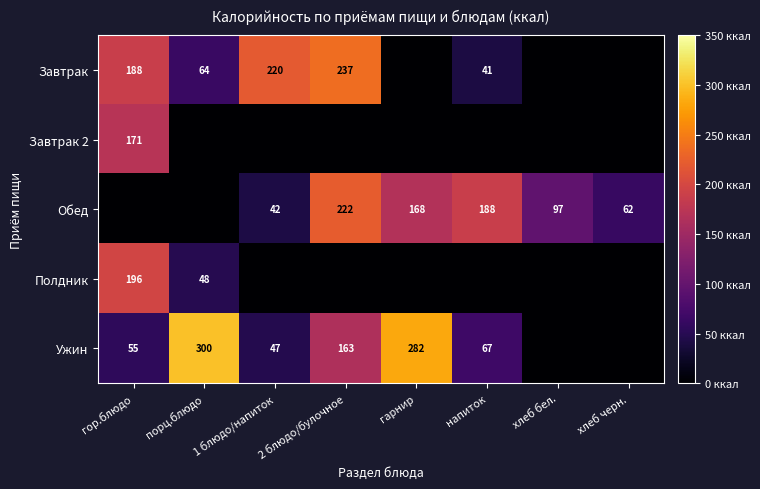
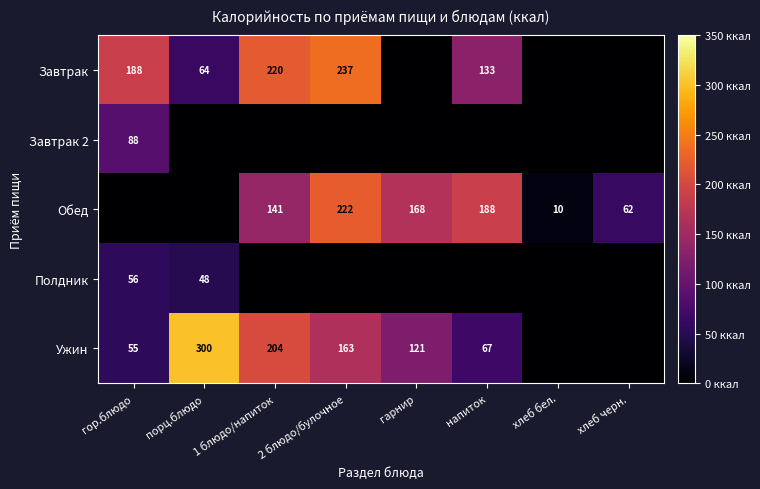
Завтрак, напиток: 41 -> 133
Завтрак 2, гор.блюдо: 171 -> 88
Обед, 1 блюдо/напиток: 42 -> 141
Обед, хлеб бел.: 97 -> 10
Полдник, гор.блюдо: 196 -> 56
Ужин, 1 блюдо/напиток: 47 -> 204
Ужин, гарнир: 282 -> 121
